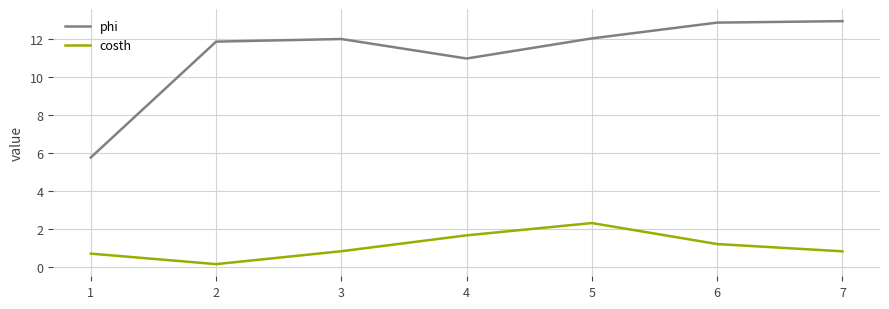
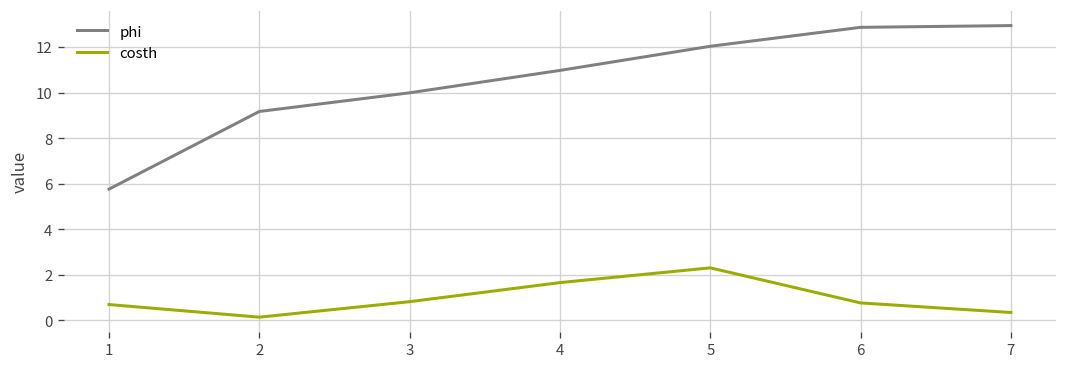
phi, 2: 11.9 -> 9.2
phi, 3: 12.0 -> 10.0
costh, 6: 1.2 -> 0.8
costh, 7: 0.8 -> 0.4
